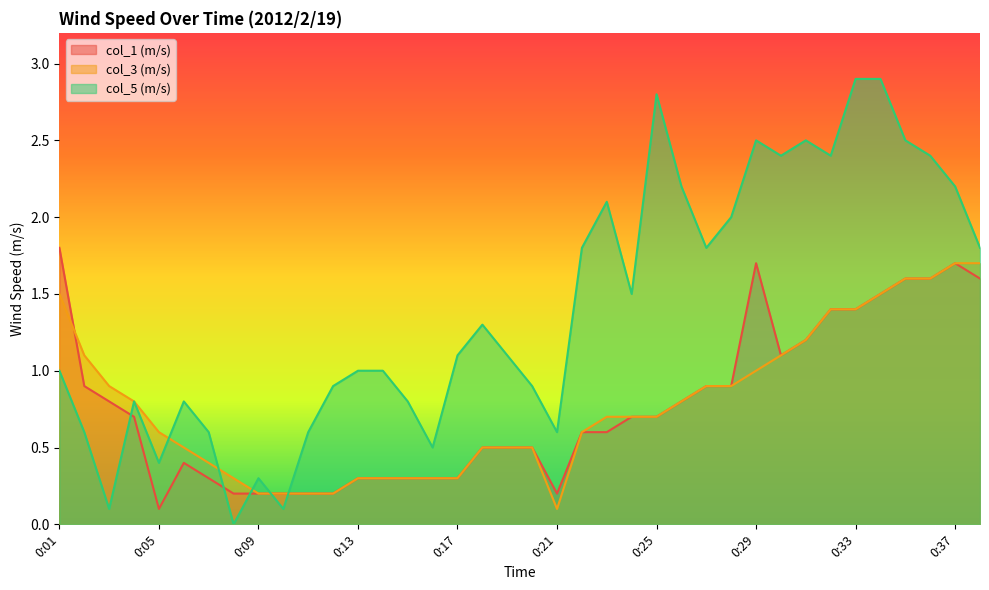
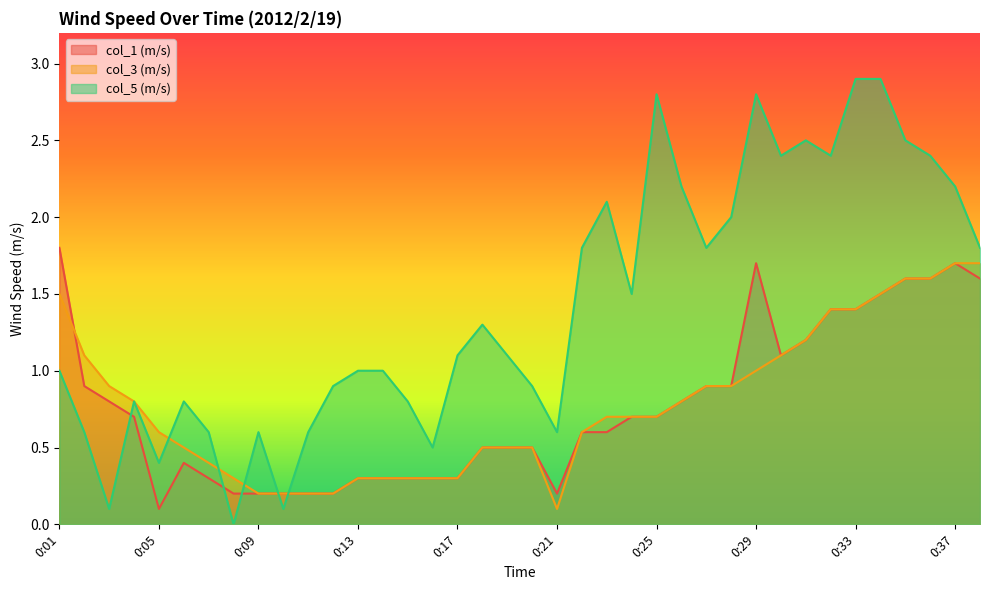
col_5 (m/s), 0:09: 0.3 -> 0.6
col_5 (m/s), 0:29: 2.5 -> 2.8
